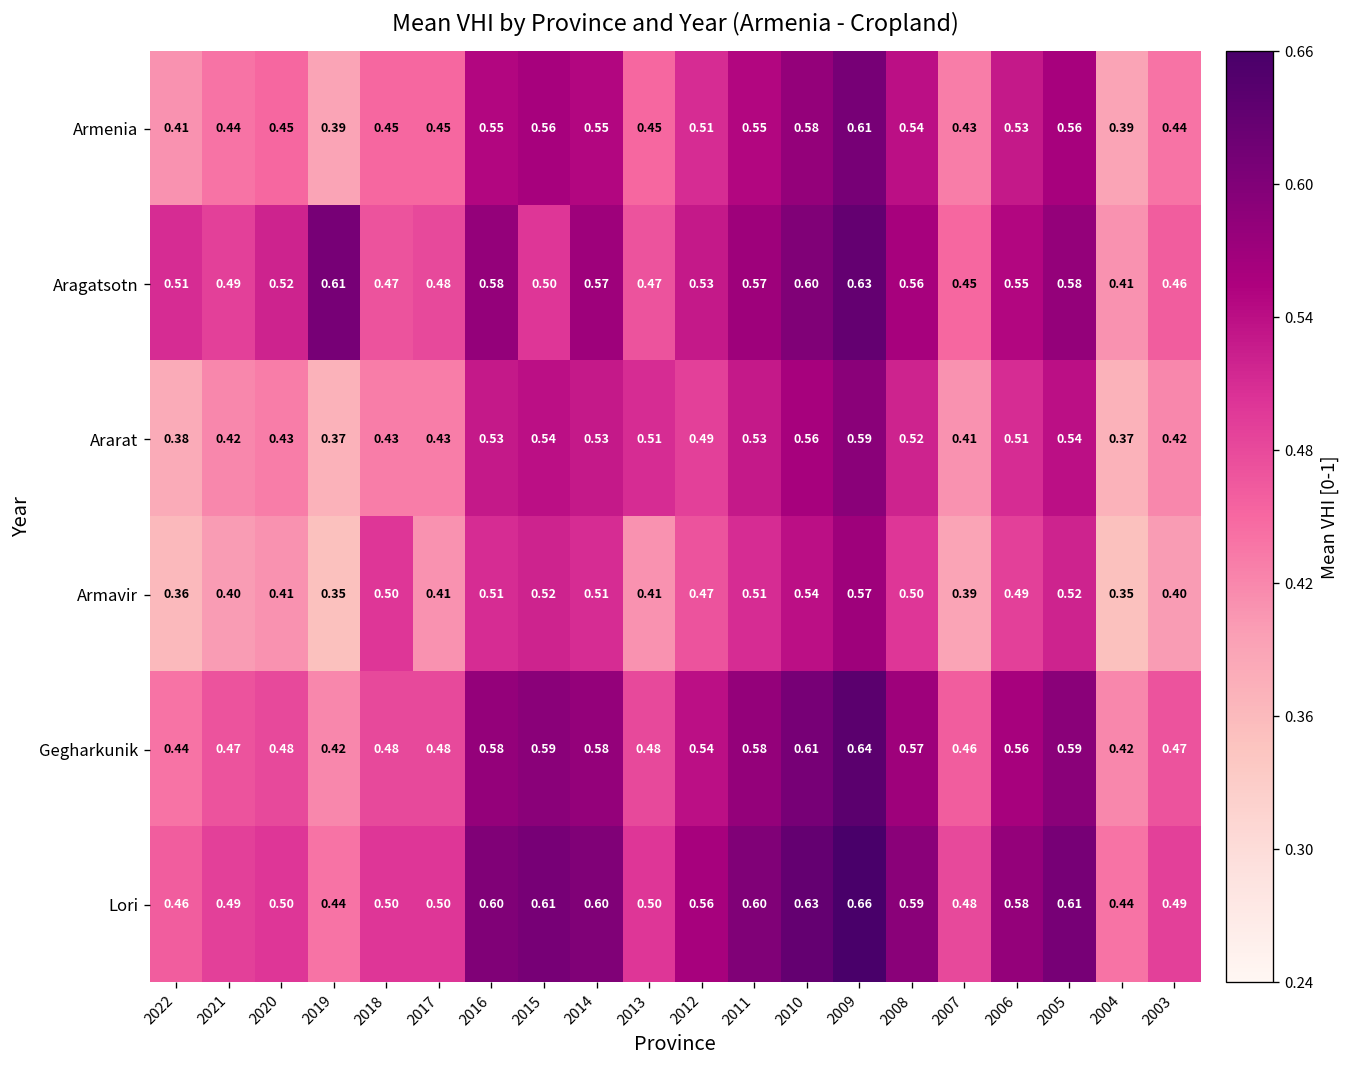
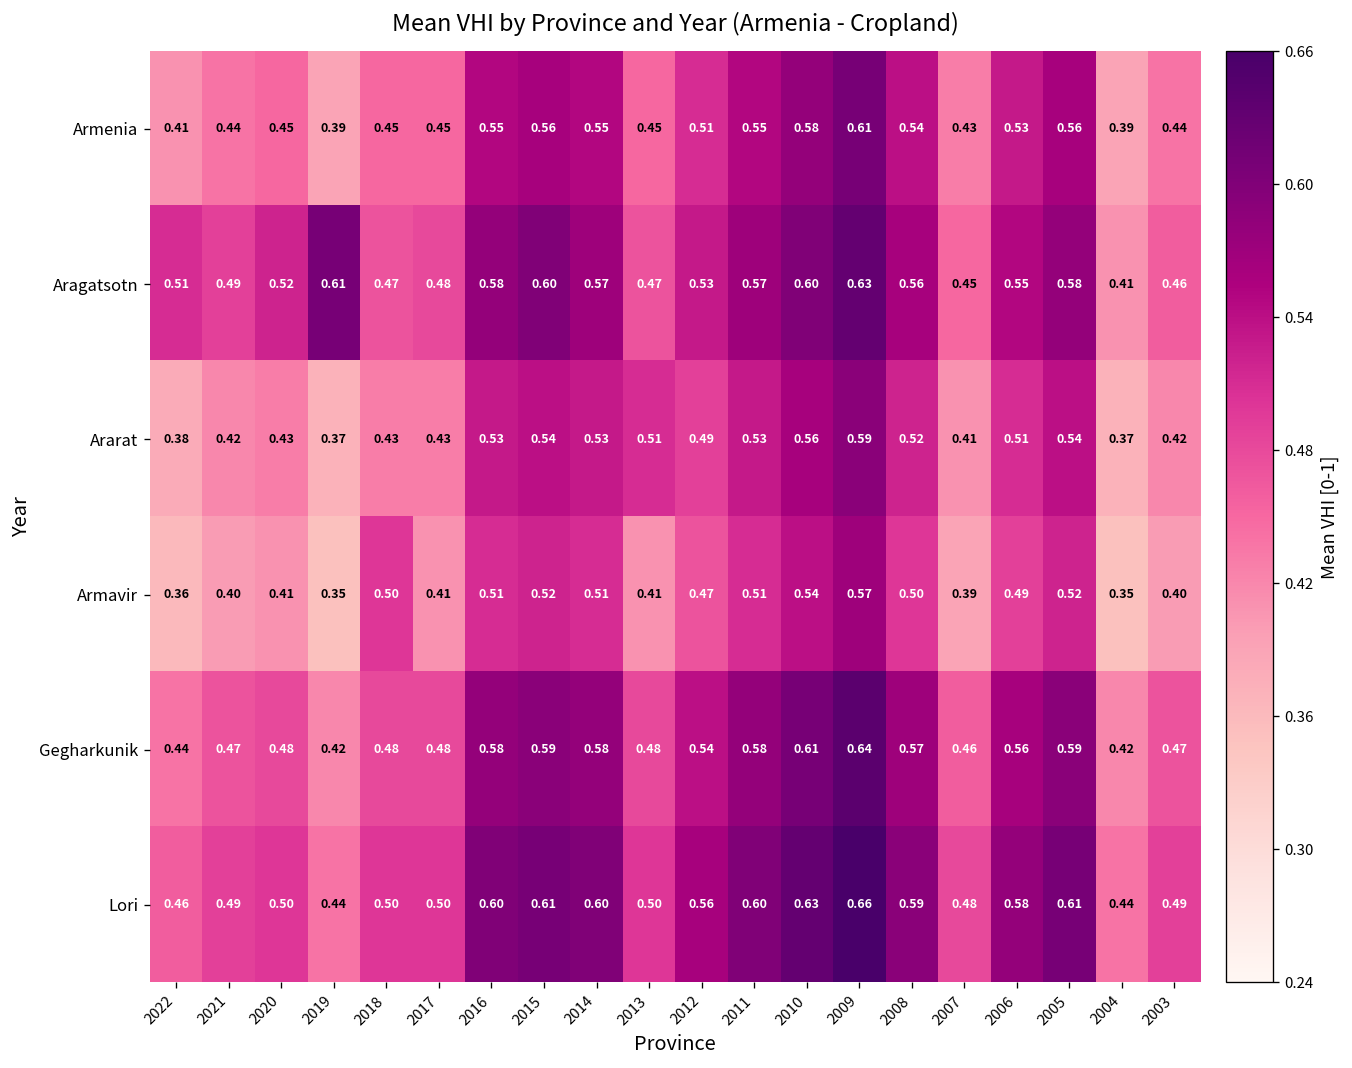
Aragatsotn, 2015: 0.50 -> 0.60
